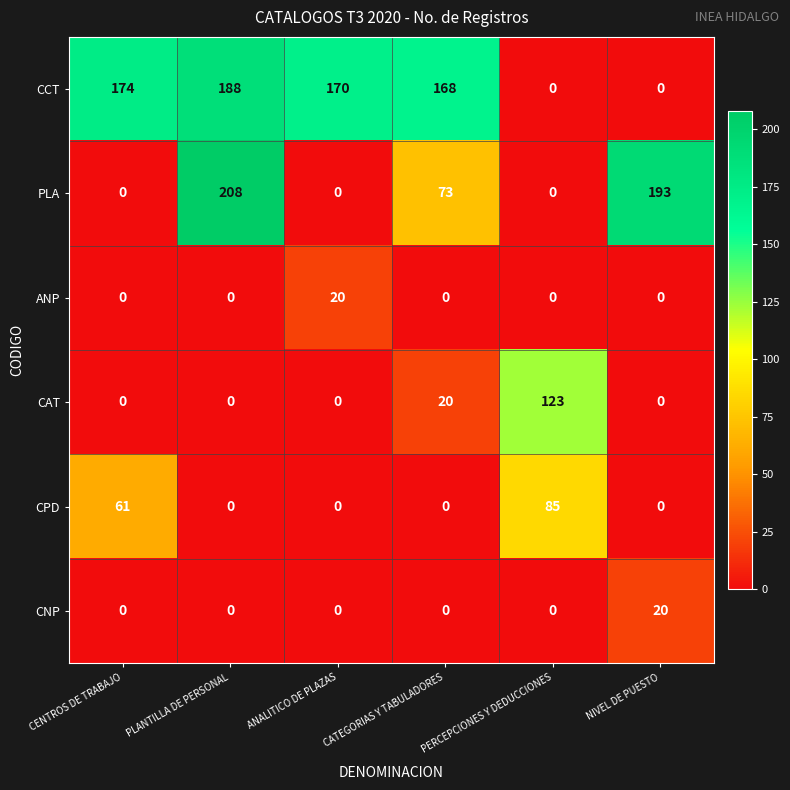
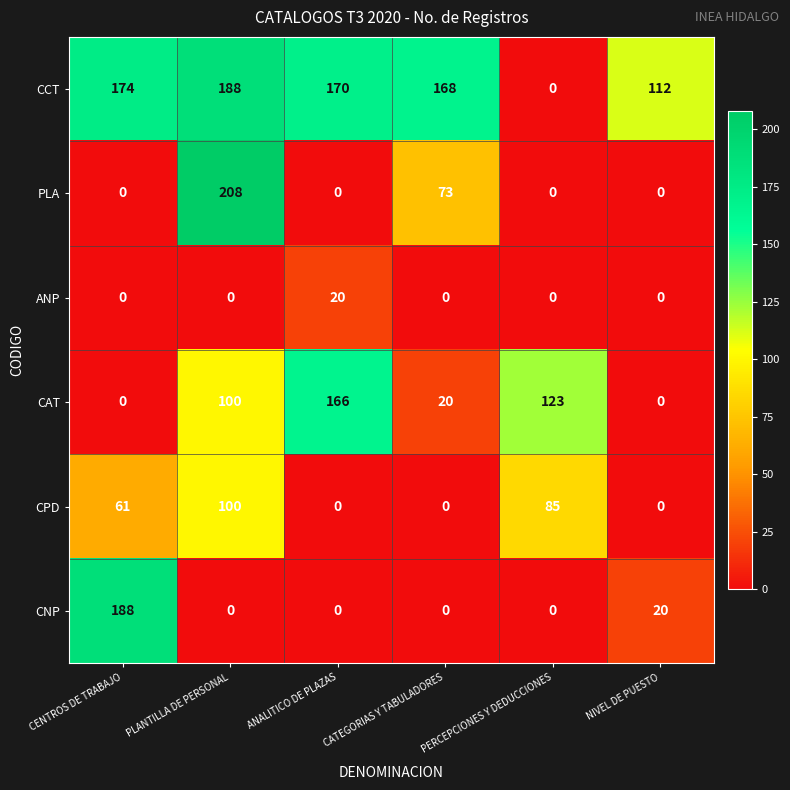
CCT, NIVEL DE PUESTO: 0 -> 112
PLA, NIVEL DE PUESTO: 193 -> 0
CAT, PLANTILLA DE PERSONAL: 0 -> 100
CAT, ANALITICO DE PLAZAS: 0 -> 166
CPD, PLANTILLA DE PERSONAL: 0 -> 100
CNP, CENTROS DE TRABAJO: 0 -> 188
